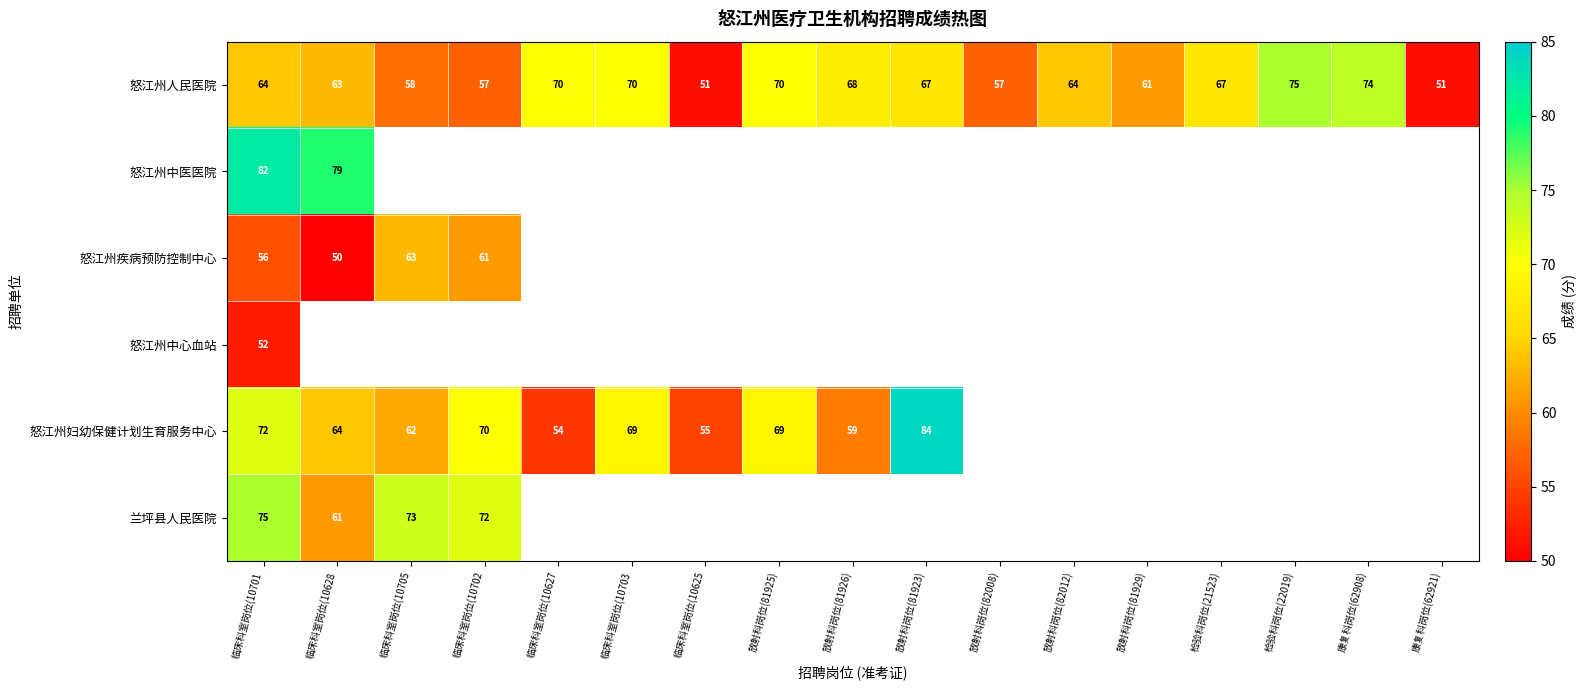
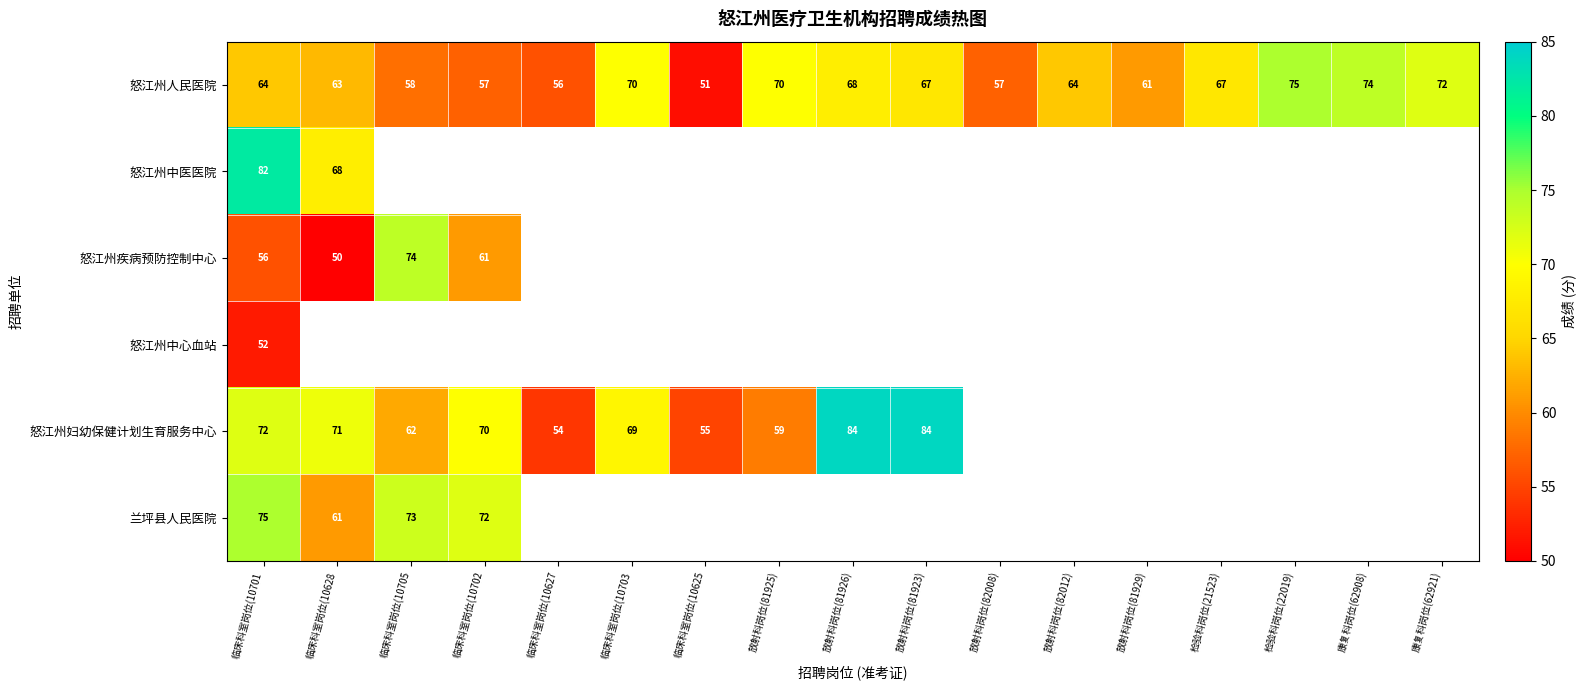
怒江州人民医院, 临床科室岗位(10627: 70 -> 56
怒江州人民医院, 康复科岗位(62921): 51 -> 72
怒江州中医医院, 临床科室岗位(10628: 79 -> 68
怒江州疾病预防控制中心, 临床科室岗位(10705: 63 -> 74
怒江州妇幼保健计划生育服务中心, 临床科室岗位(10628: 64 -> 71
怒江州妇幼保健计划生育服务中心, 放射科岗位(81925): 69 -> 59
怒江州妇幼保健计划生育服务中心, 放射科岗位(81926): 59 -> 84
